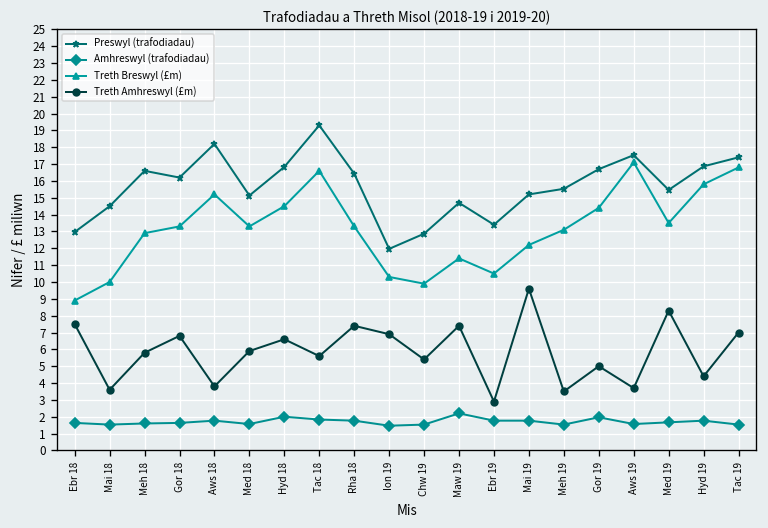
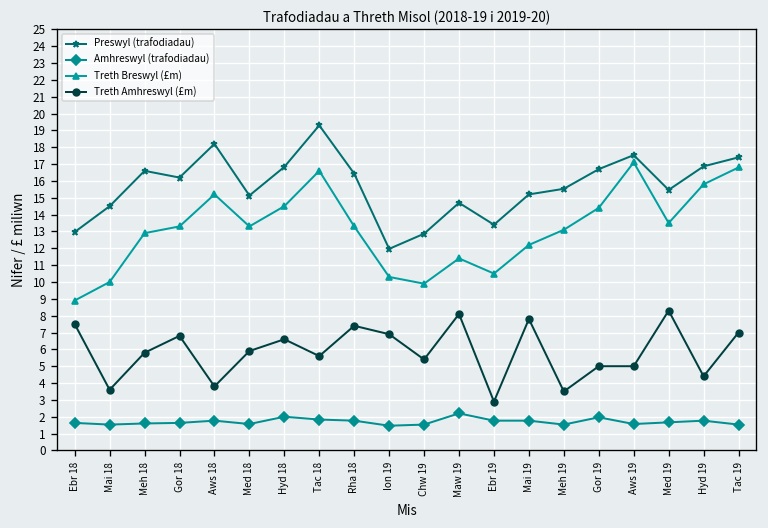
Treth Amhreswyl (£m), Maw 19: 7.4 -> 8.1
Treth Amhreswyl (£m), Mai 19: 9.6 -> 7.8
Treth Amhreswyl (£m), Aws 19: 3.7 -> 5.0
